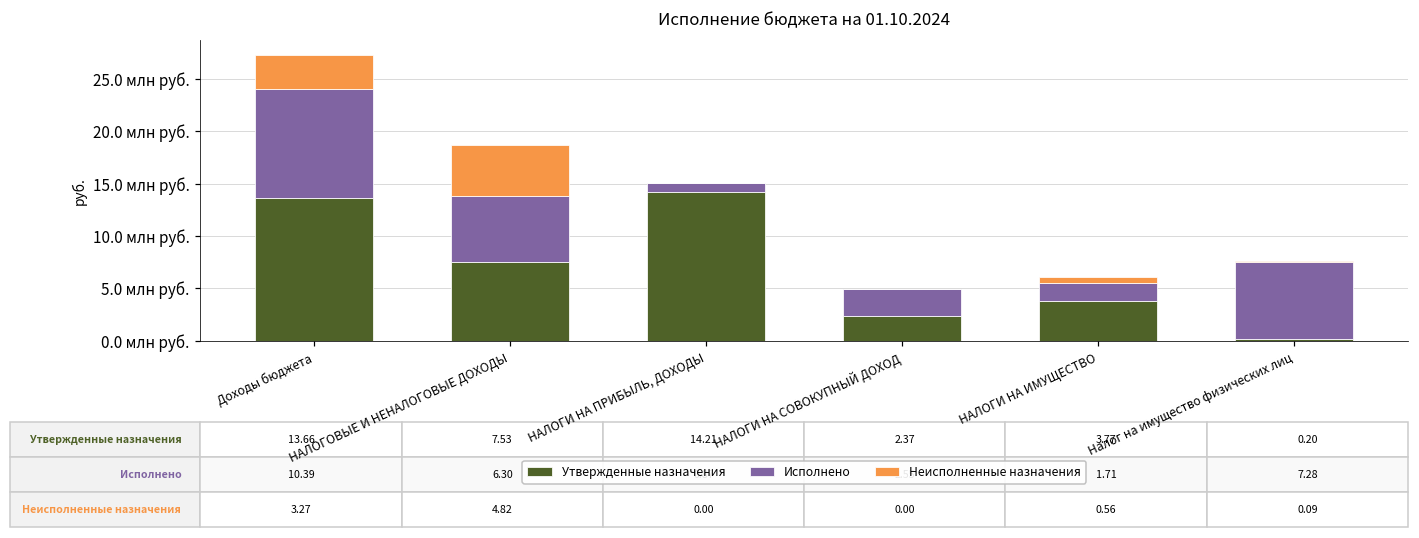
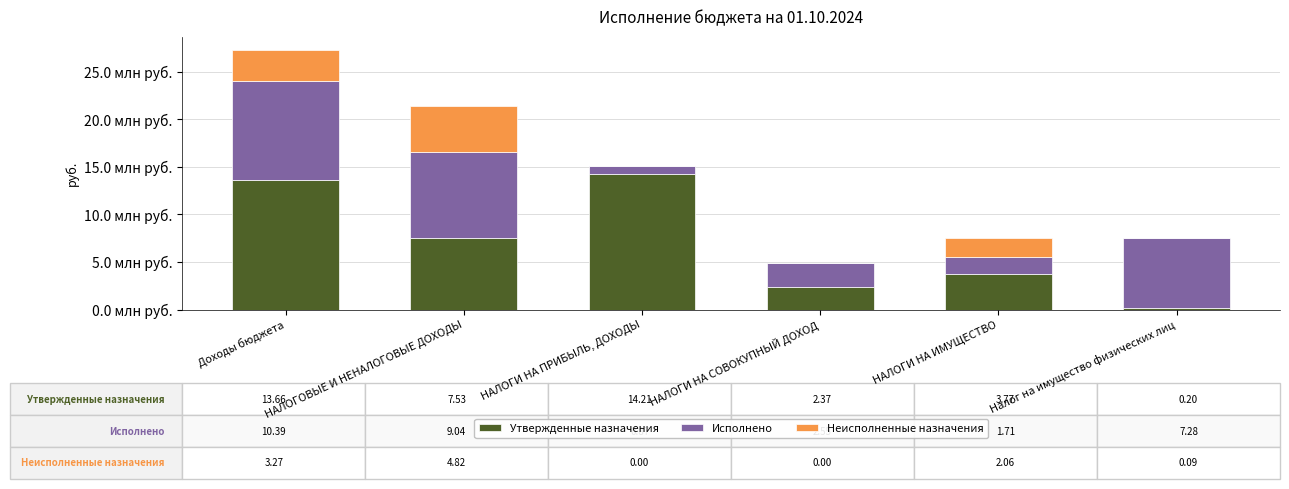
Исполнено, НАЛОГОВЫЕ И НЕНАЛОГОВЫЕ ДОХОДЫ: 6.30 -> 9.04
Неисполненные назначения, НАЛОГИ НА ИМУЩЕСТВО: 0.56 -> 2.06
